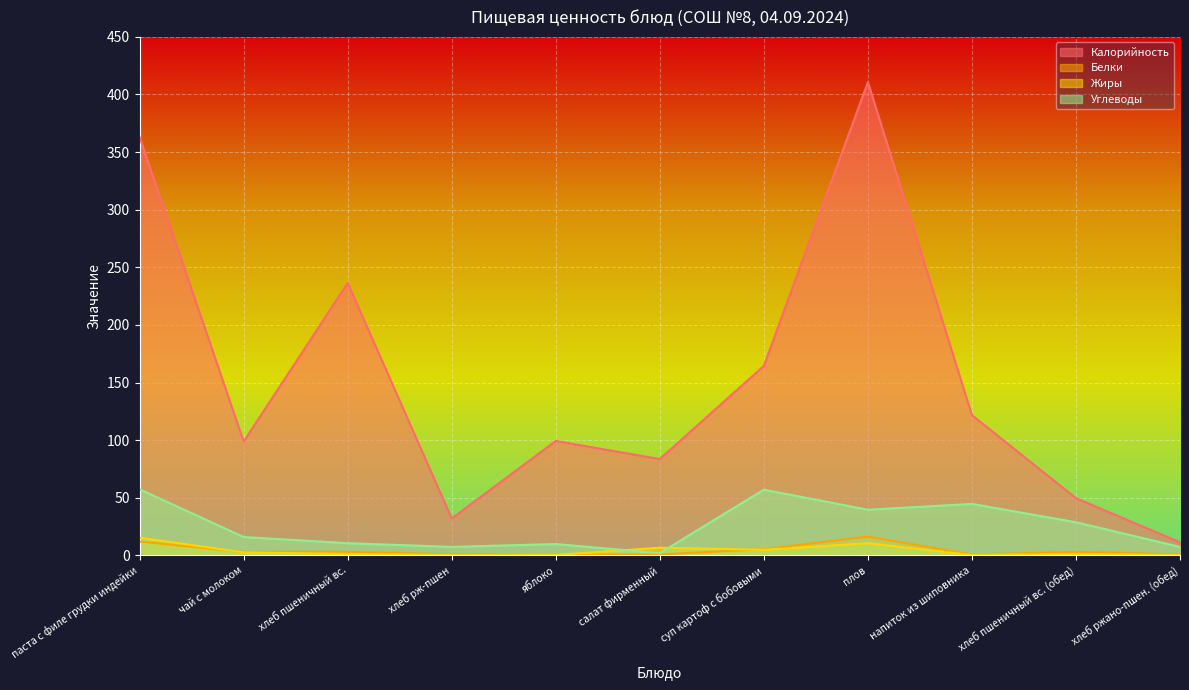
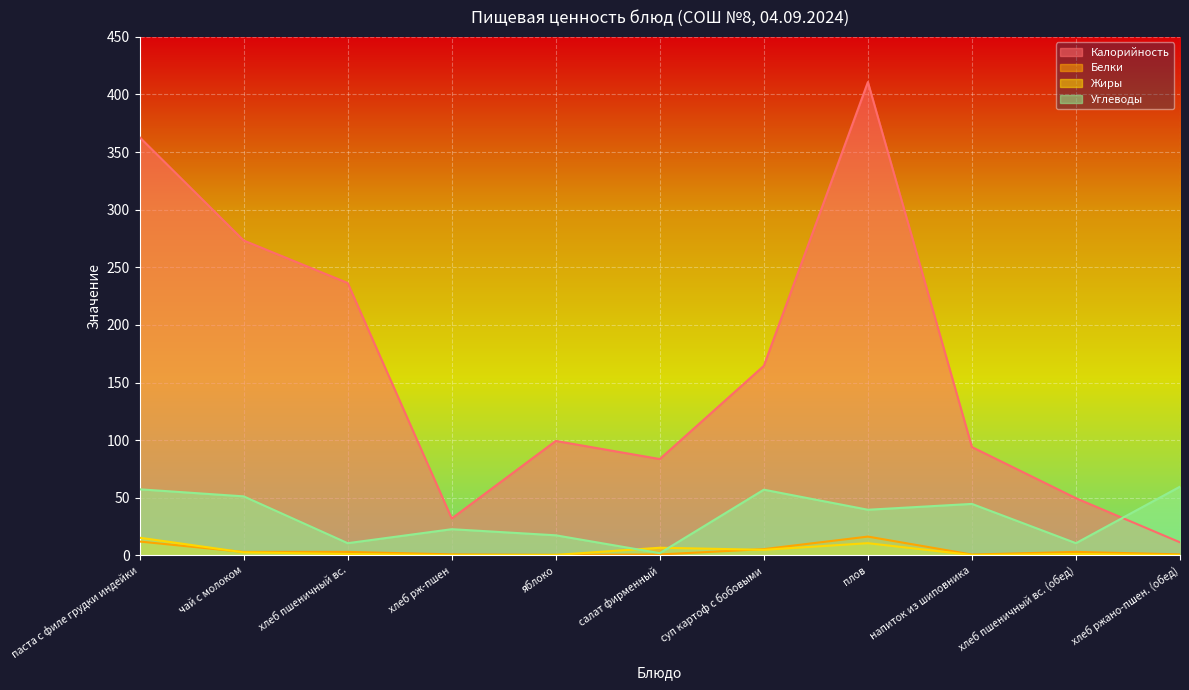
Калорийность, чай с молоком: 99 -> 273
Углеводы, чай с молоком: 16 -> 51
Углеводы, хлеб рж-пшен: 7 -> 23
Углеводы, яблоко: 10 -> 17
Калорийность, напиток из шиповника: 122 -> 94
Углеводы, хлеб пшеничный вс. (обед): 29 -> 11
Углеводы, хлеб ржано-пшен. (обед): 7 -> 60
